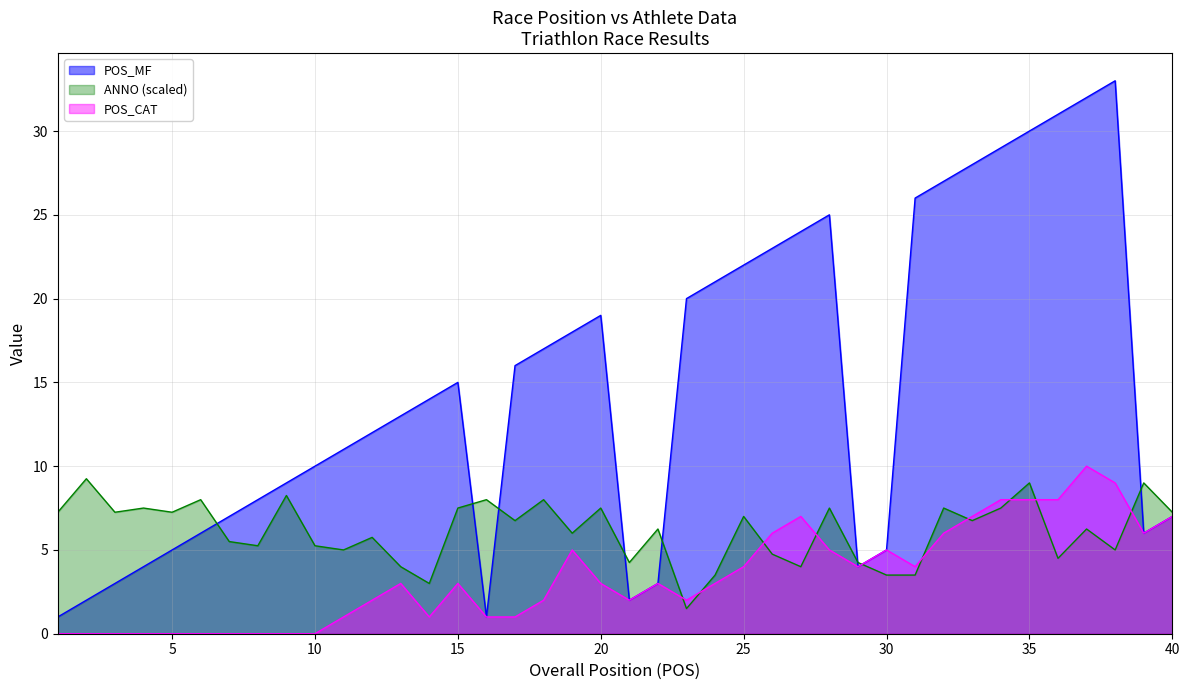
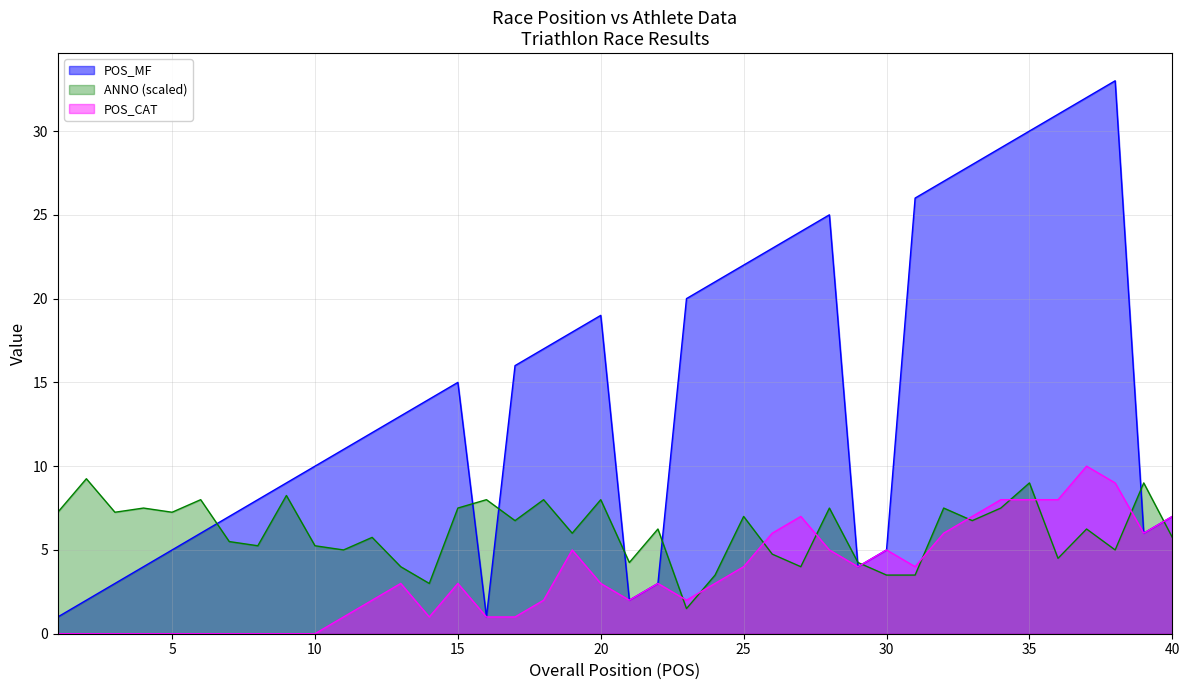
ANNO (scaled), 20: 7.5 -> 8.0
ANNO (scaled), 40: 7.3 -> 5.8
